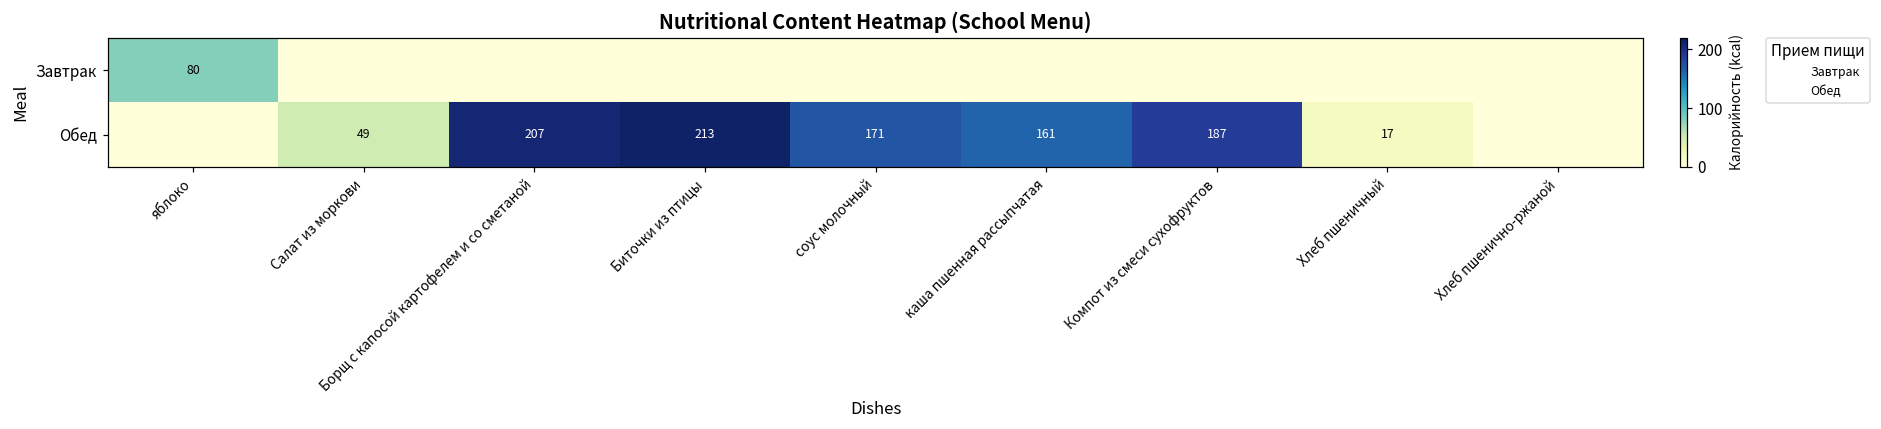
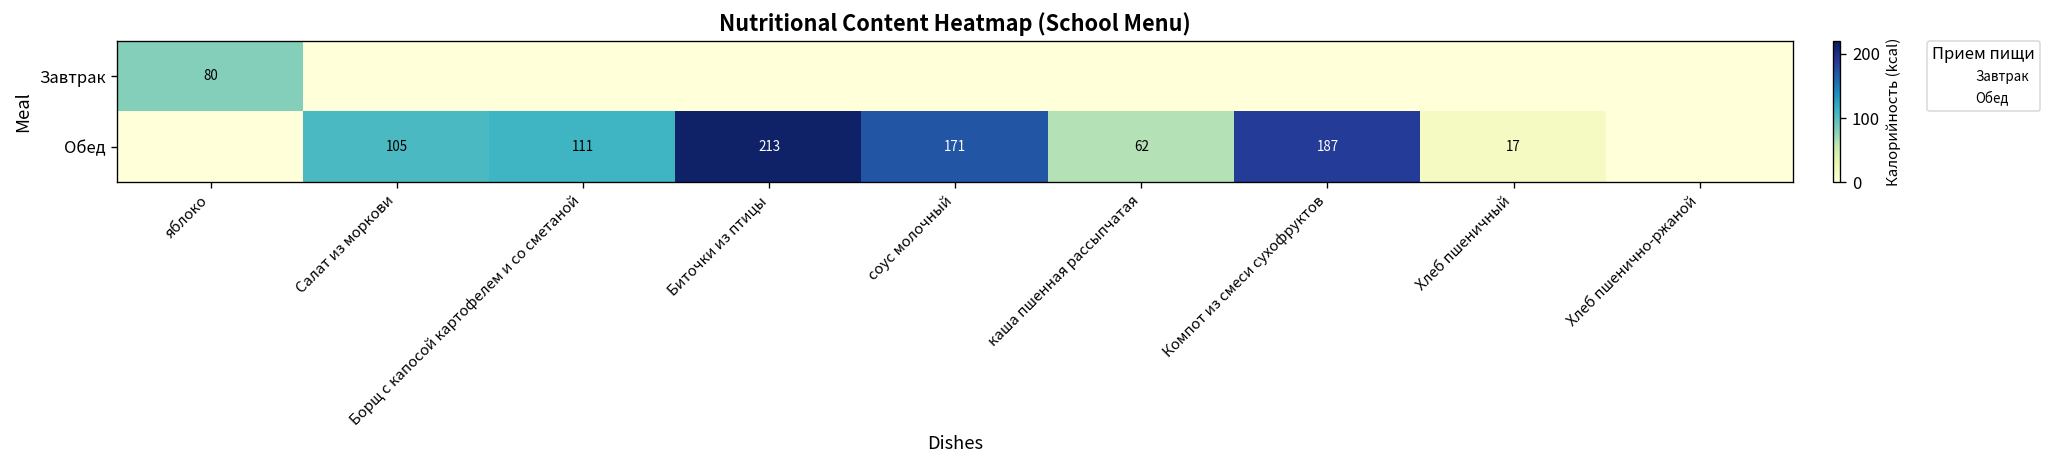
Обед, Салат из моркови: 49 -> 105
Обед, Борщ с капосой картофелем и со сметаной: 207 -> 111
Обед, каша пшенная рассыпчатая: 161 -> 62
